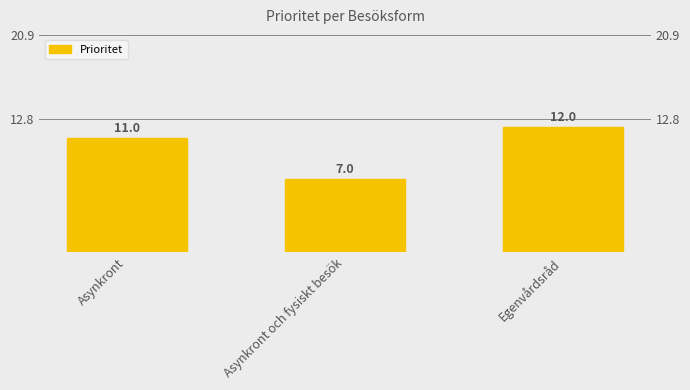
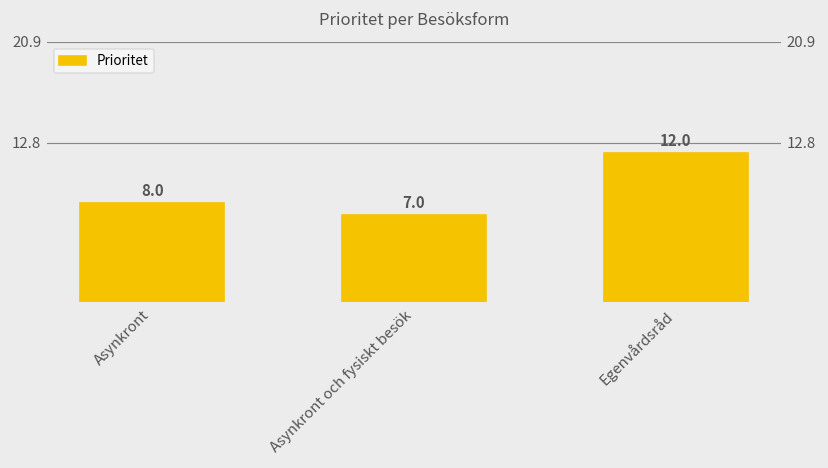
Asynkront: 11.0 -> 8.0
